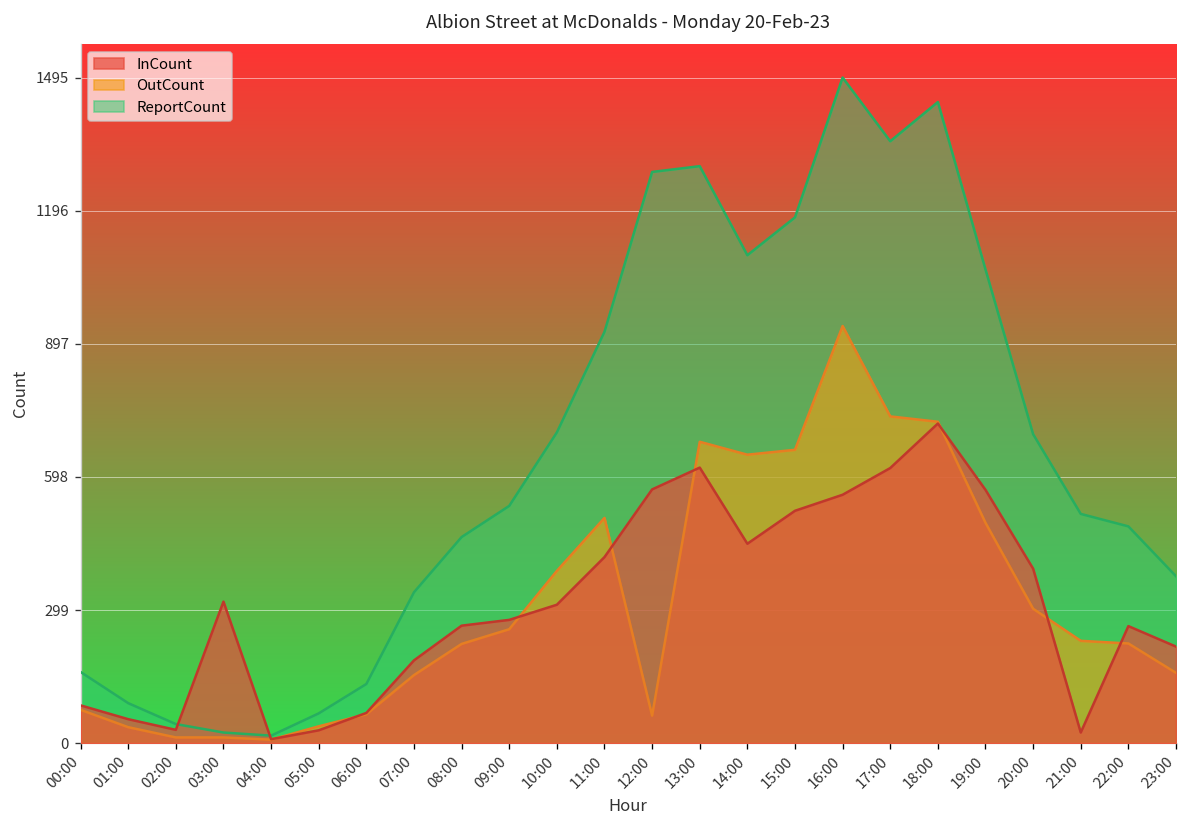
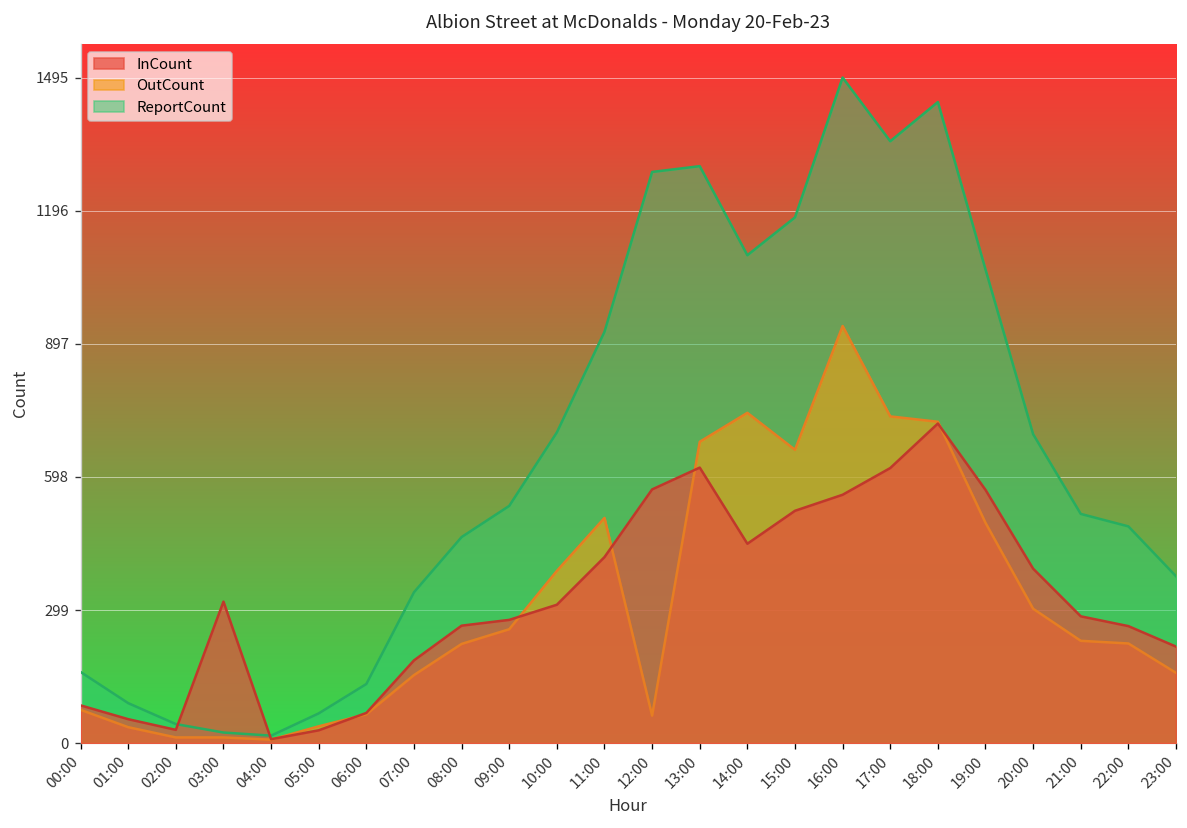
OutCount, 14:00: 650 -> 740
InCount, 21:00: 20 -> 290
